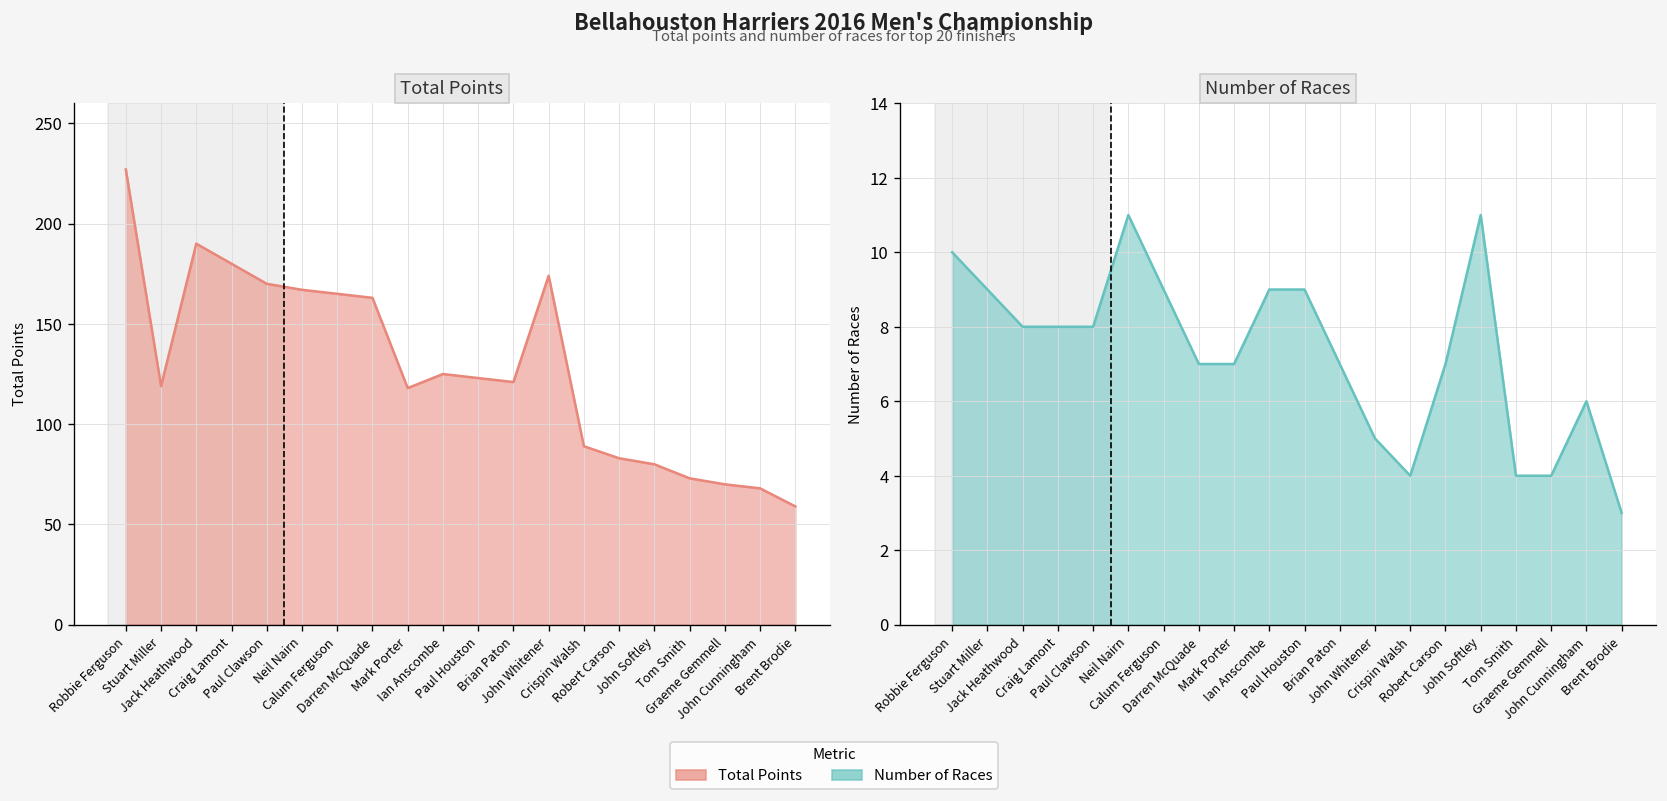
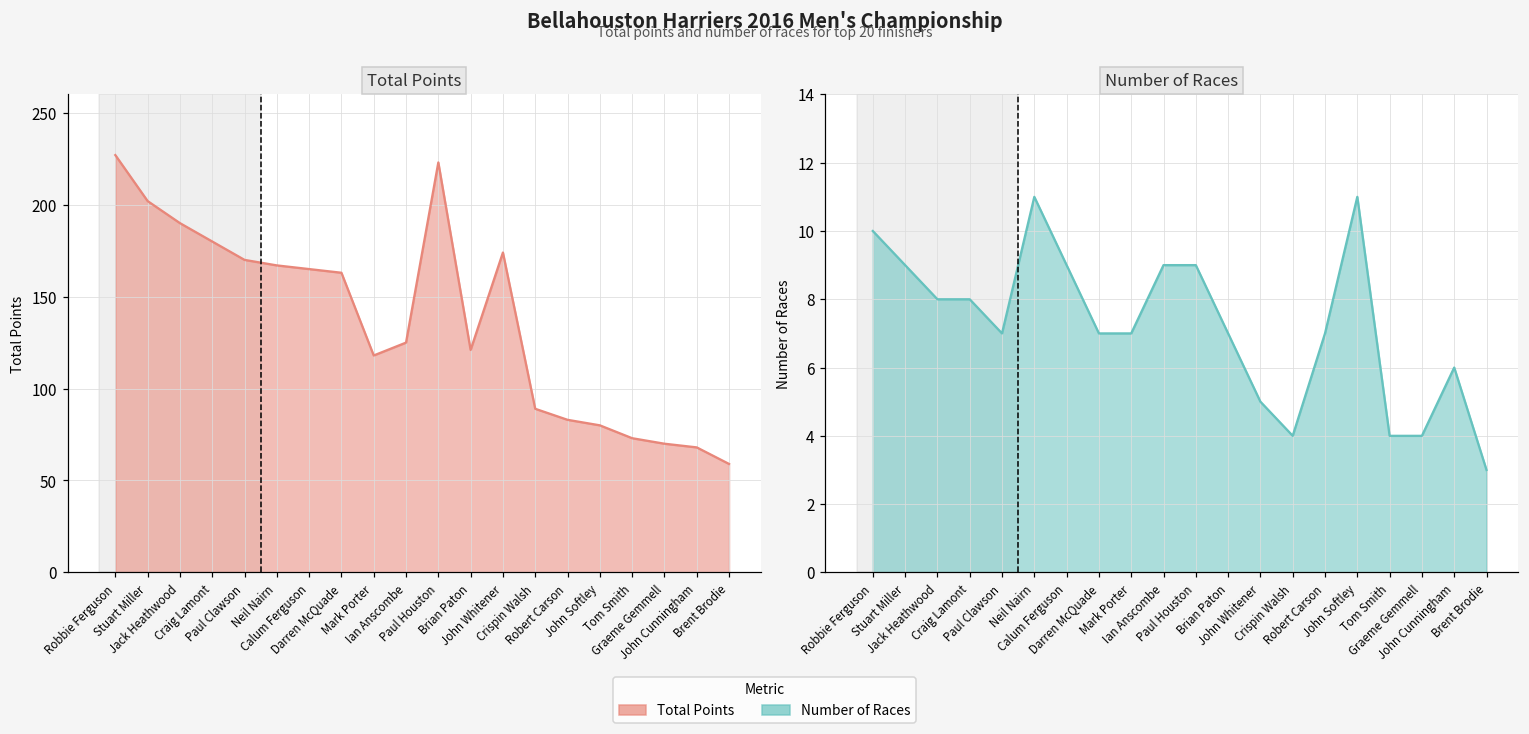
Total Points, Stuart Miller: 119 -> 202
Total Points, Paul Houston: 123 -> 223
Number of Races, Paul Clawson: 8 -> 7
